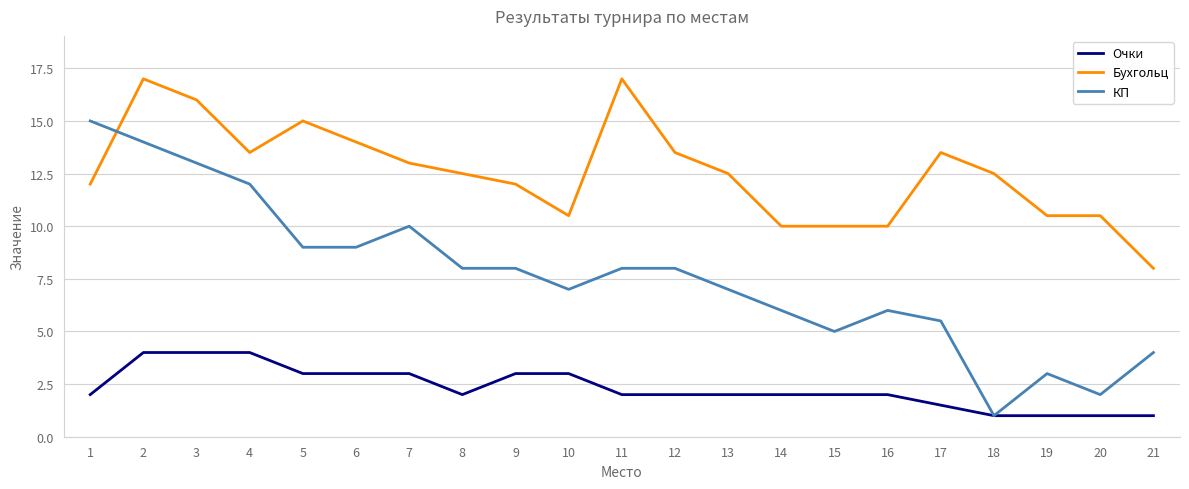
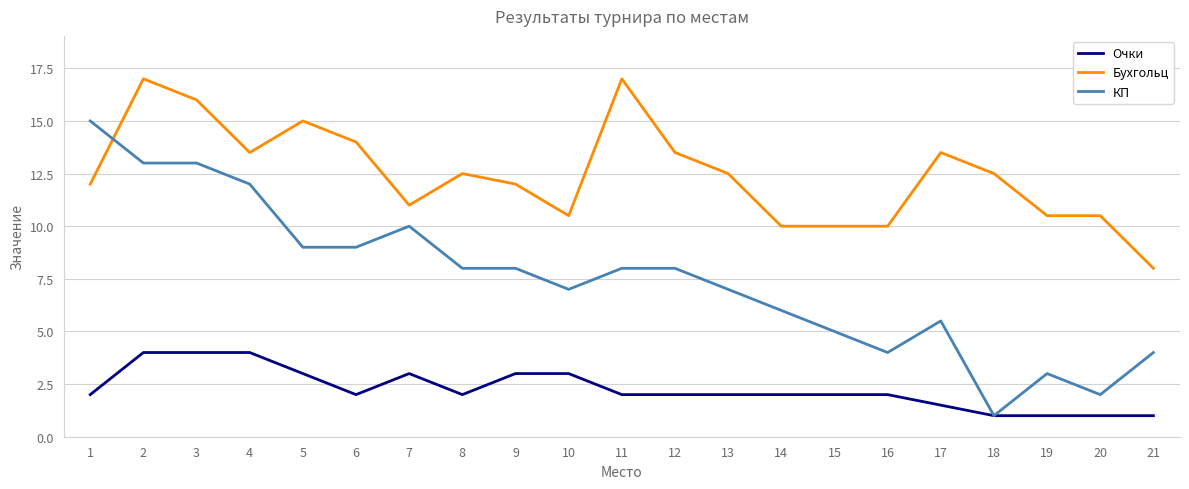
КП, 2: 14 -> 13
Очки, 6: 3 -> 2
Бухгольц, 7: 13 -> 11
КП, 16: 6 -> 4
